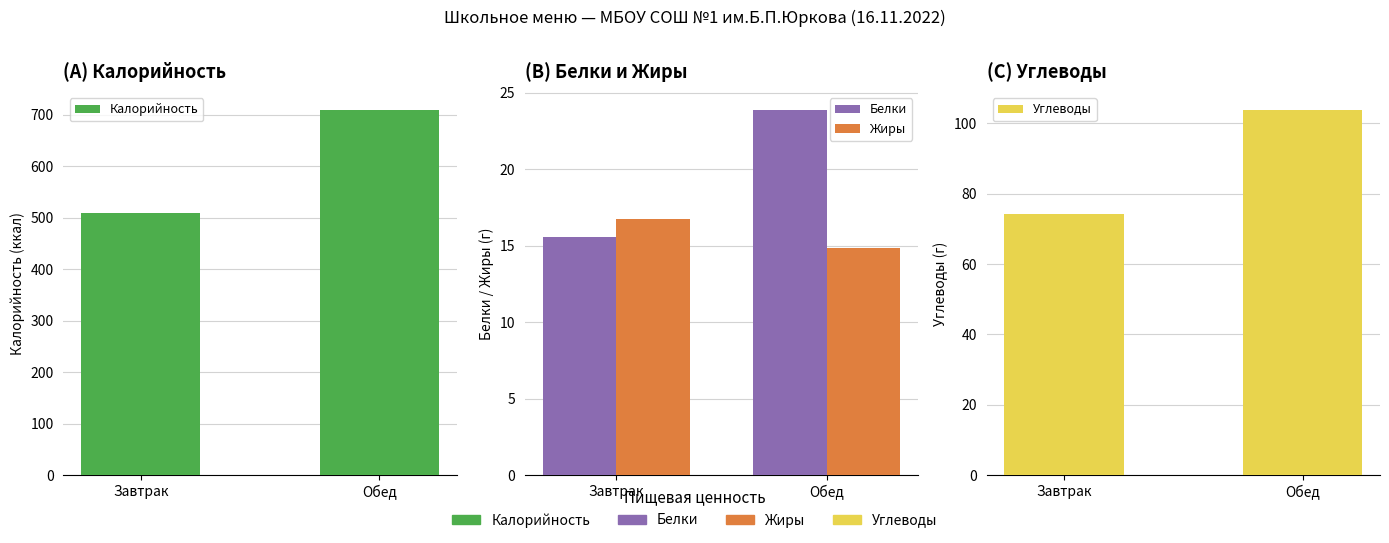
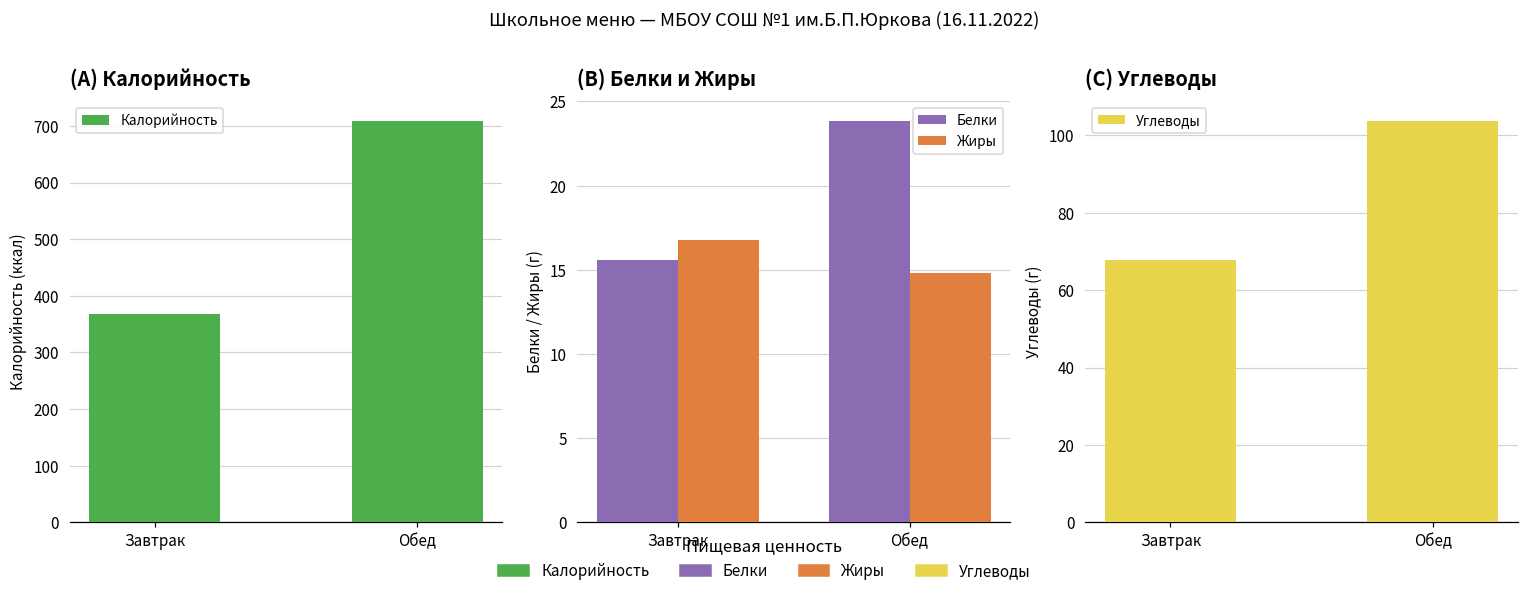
(A) Калорийность, Завтрак: 510 -> 370
(C) Углеводы, Завтрак: 74 -> 68
